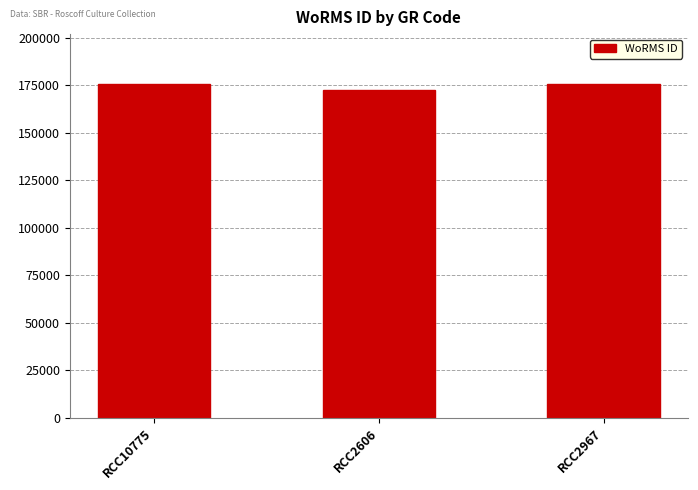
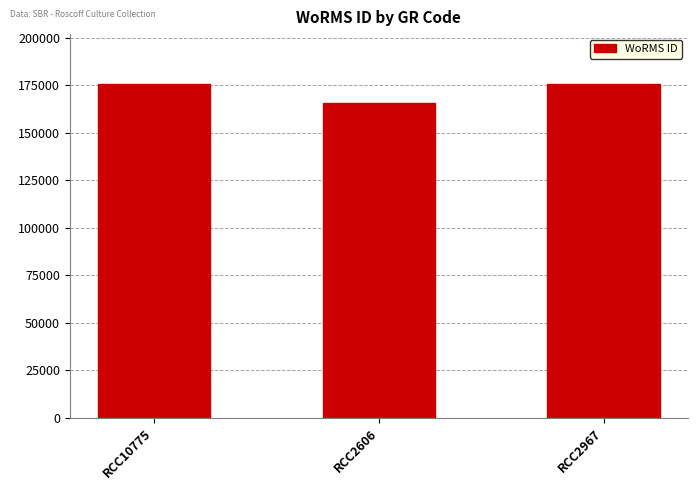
RCC2606: 173000 -> 166000
